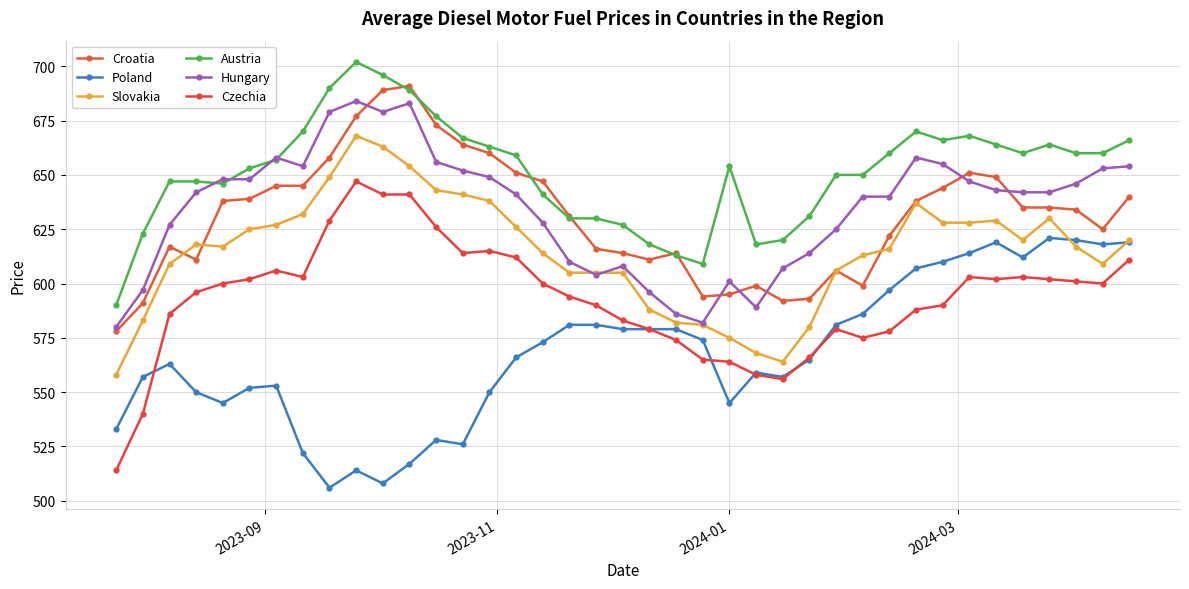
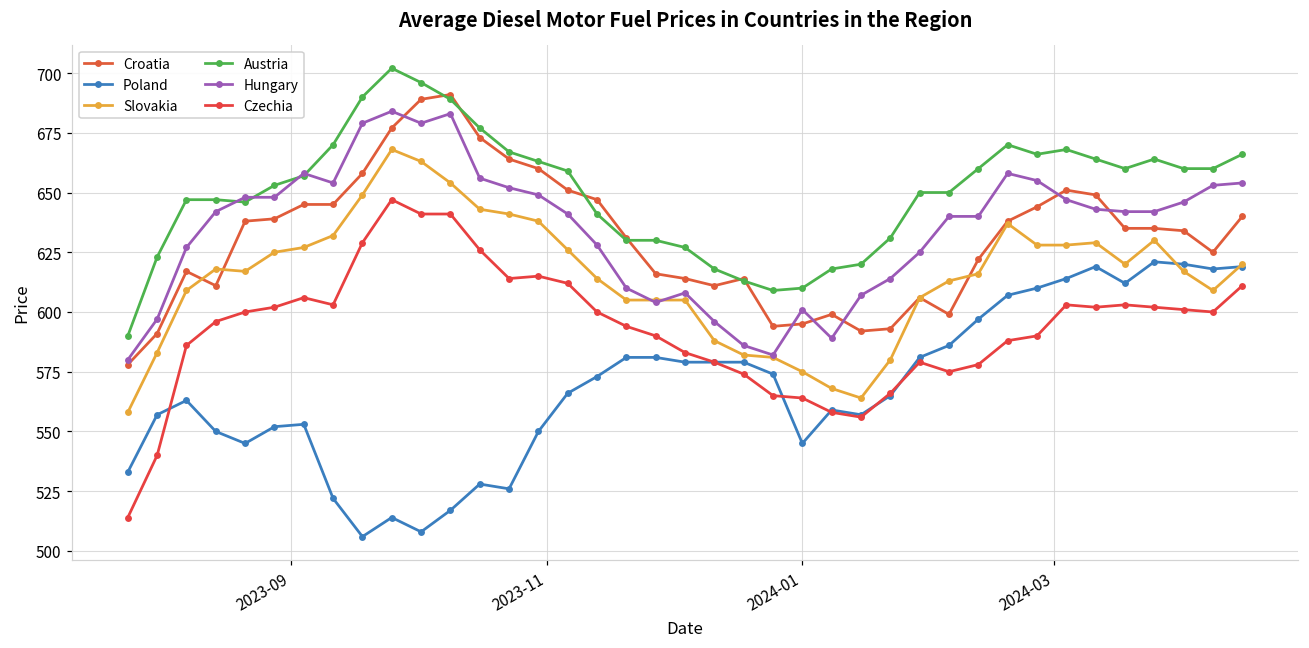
Austria, 2024-01: 654 -> 610
